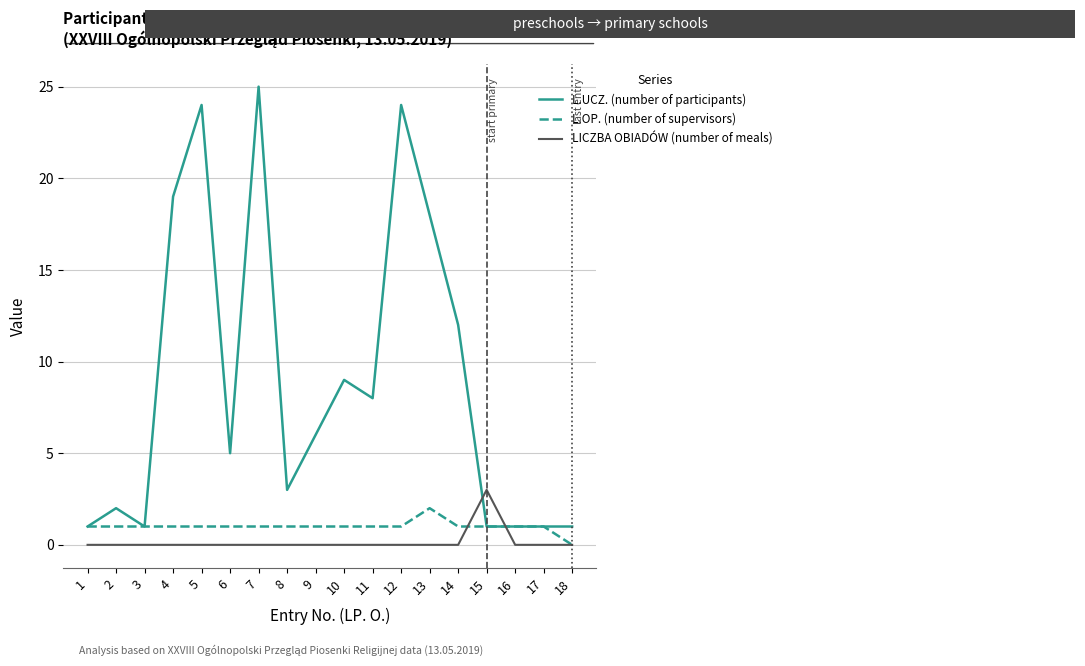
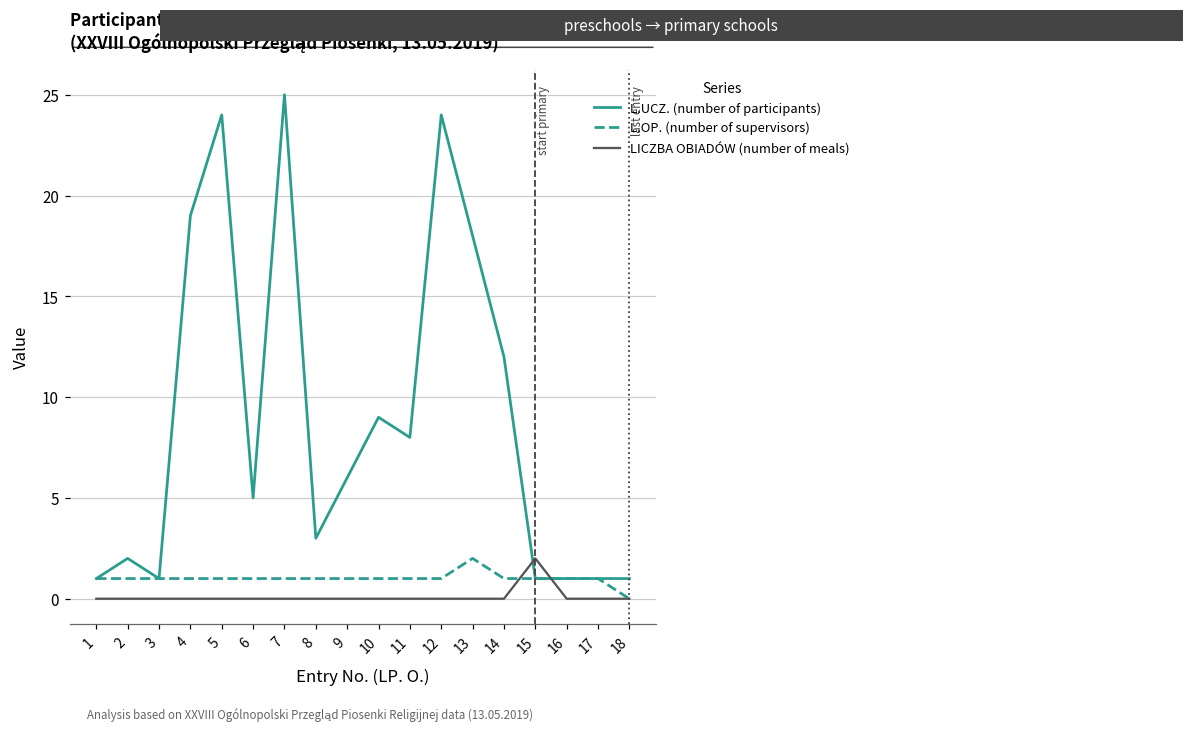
LICZBA OBIADÓW (number of meals), 15: 3 -> 2
